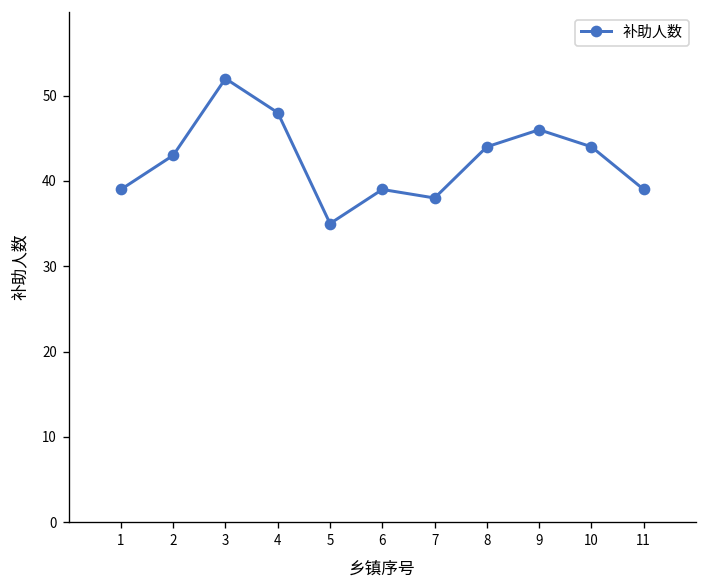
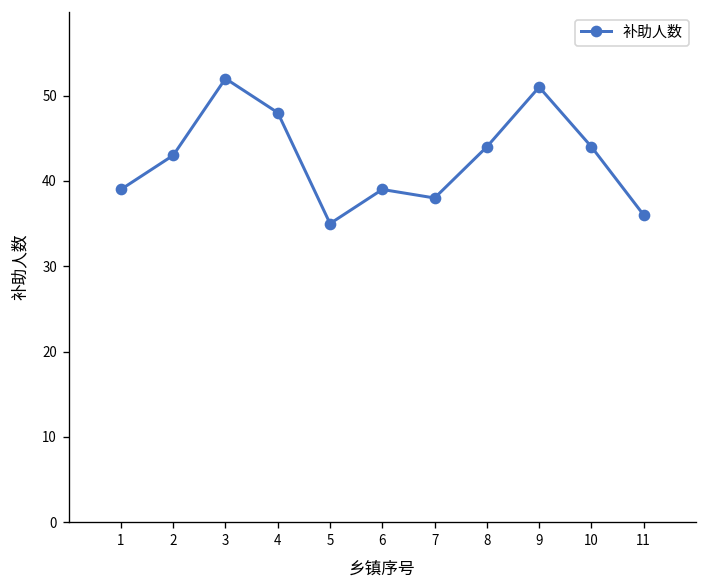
9: 46 -> 51
11: 39 -> 36
